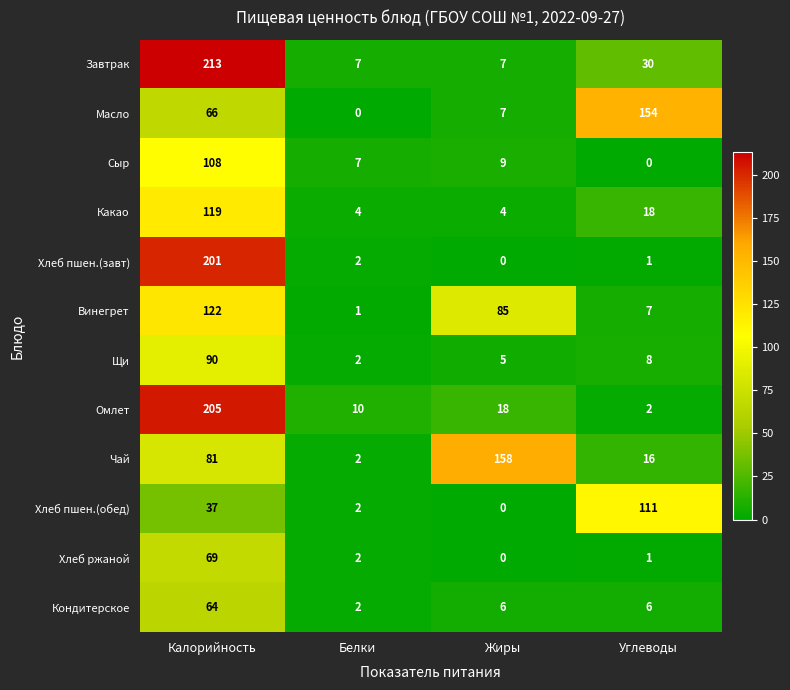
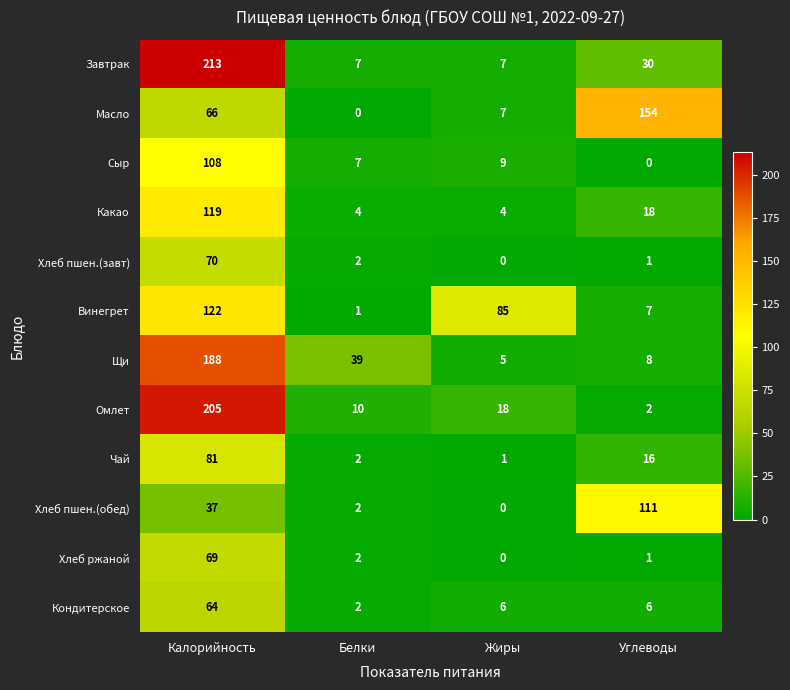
Хлеб пшен.(завт), Калорийность: 201 -> 70
Щи, Калорийность: 90 -> 188
Щи, Белки: 2 -> 39
Чай, Жиры: 158 -> 1
